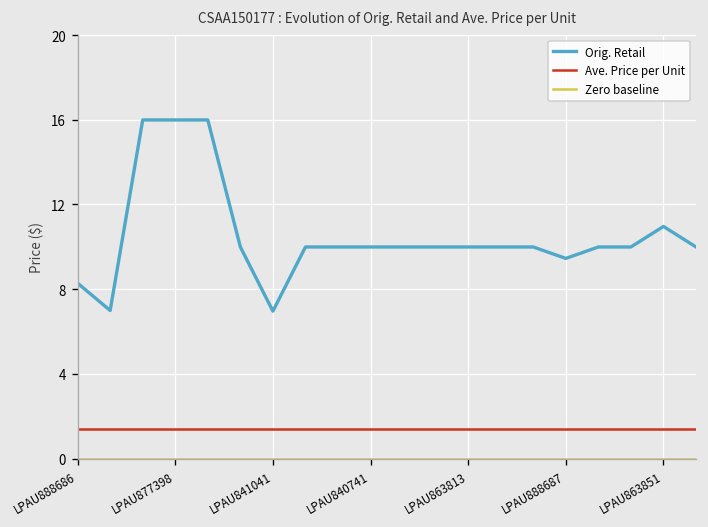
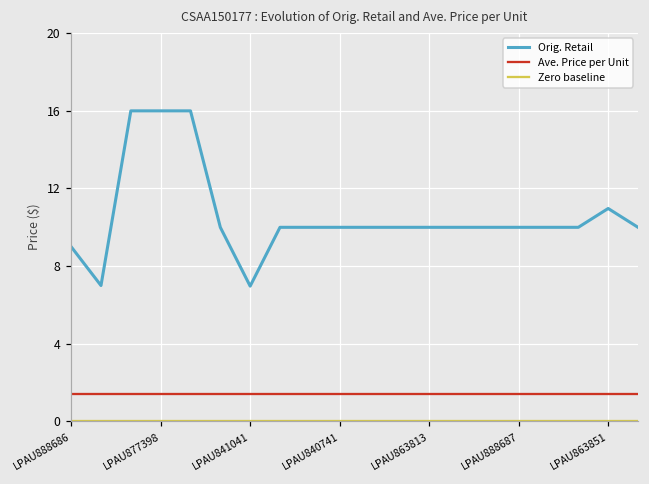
Orig. Retail, LPAU888686: 8.3 -> 9.0
Orig. Retail, LPAU888687: 9.5 -> 10.0
